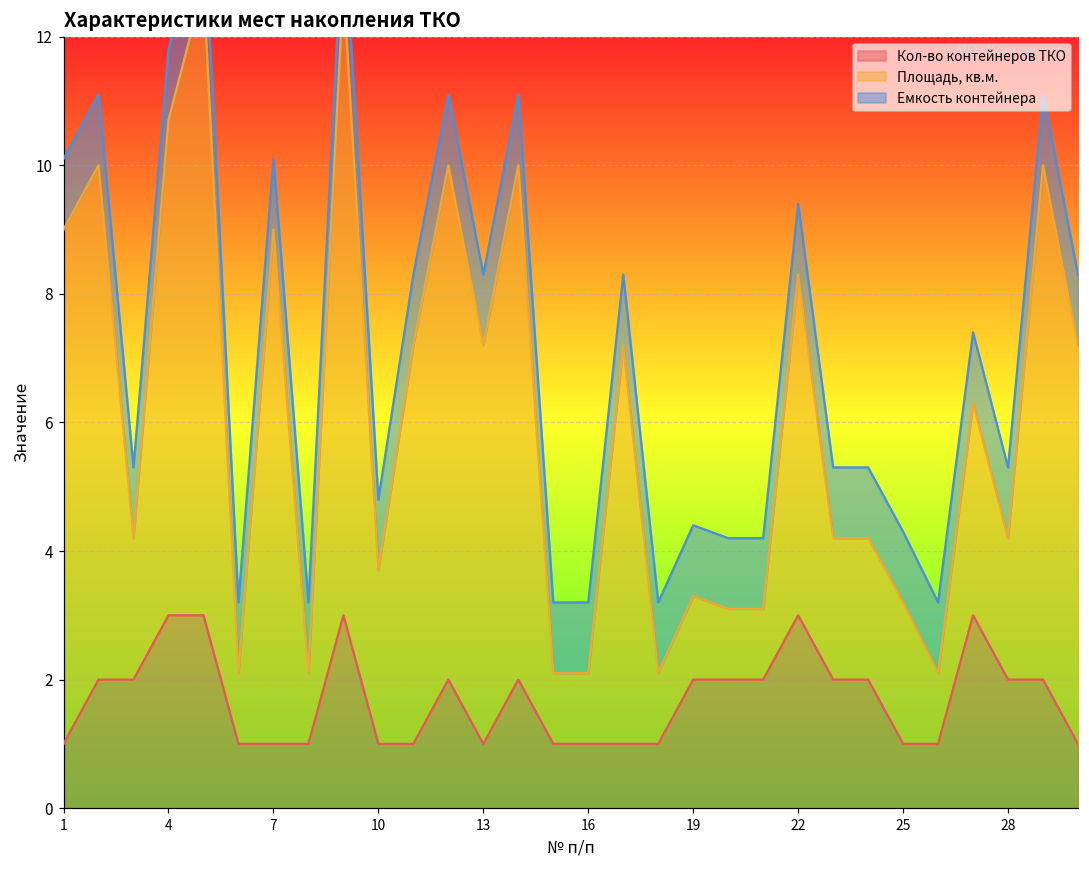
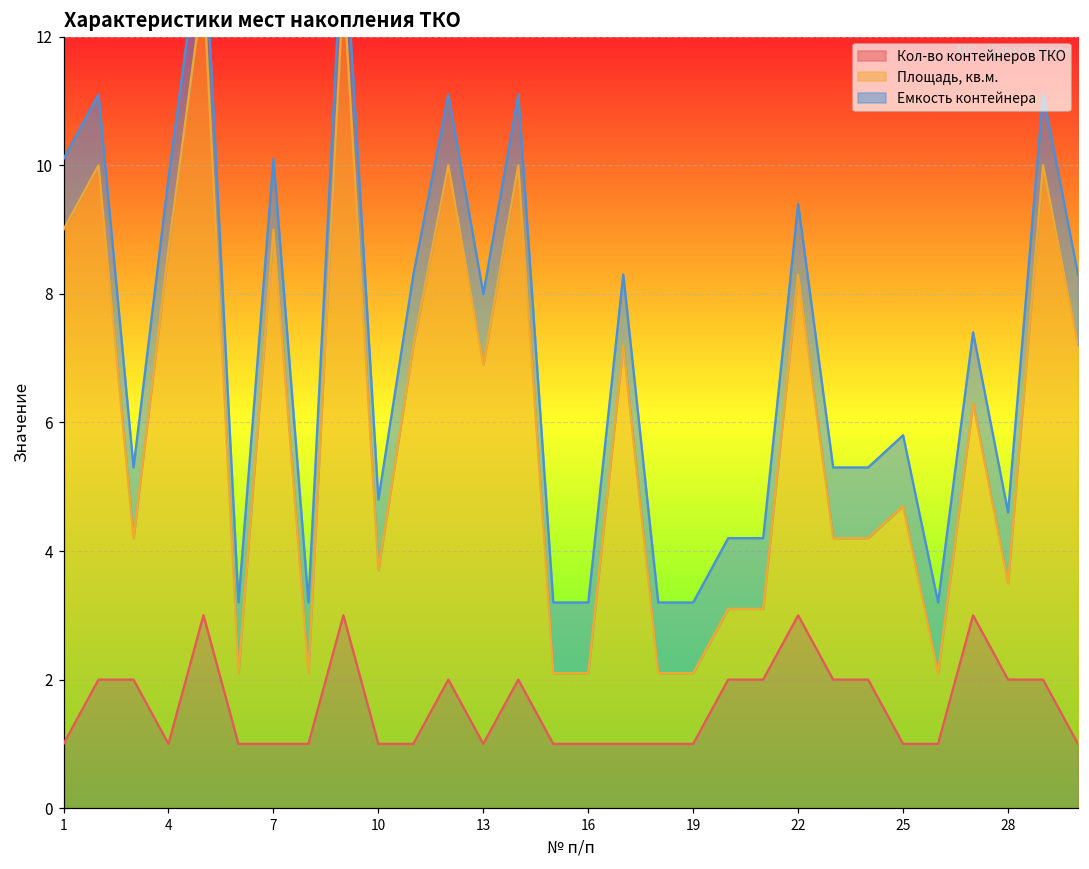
Кол-во контейнеров ТКО, 4: 3 -> 1
Площадь, кв.м., 13: 6.2 -> 5.9
Кол-во контейнеров ТКО, 19: 2 -> 1
Площадь, кв.м., 19: 1.3 -> 1.1
Площадь, кв.м., 25: 2.2 -> 3.7
Площадь, кв.м., 28: 2.2 -> 1.5
